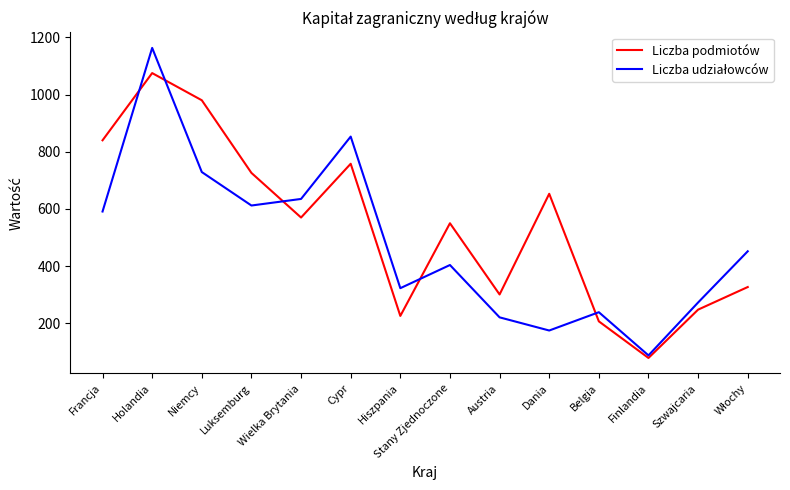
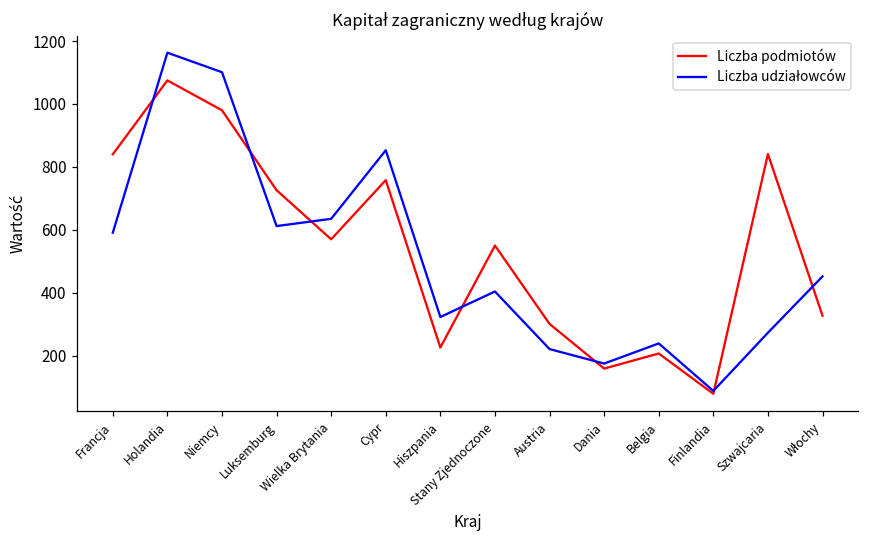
Liczba udziałowców, Niemcy: 730 -> 1100
Liczba podmiotów, Dania: 650 -> 160
Liczba podmiotów, Szwajcaria: 250 -> 840
